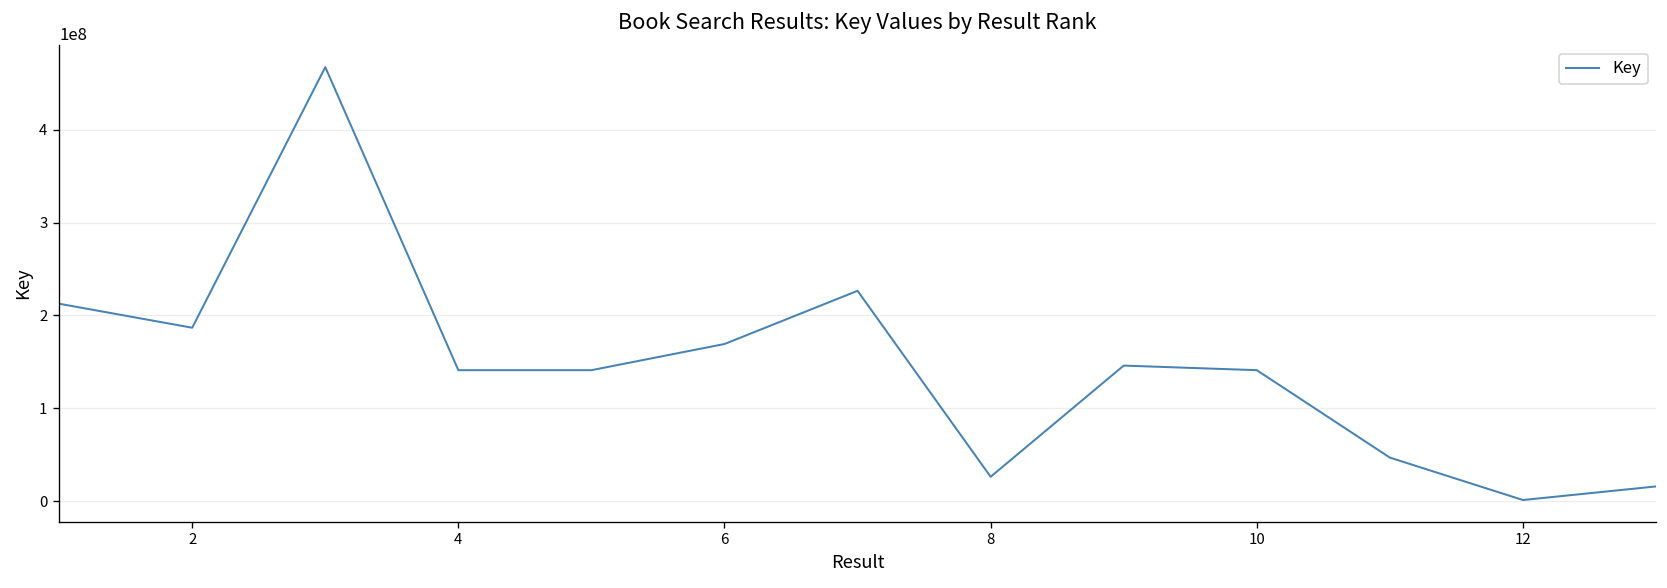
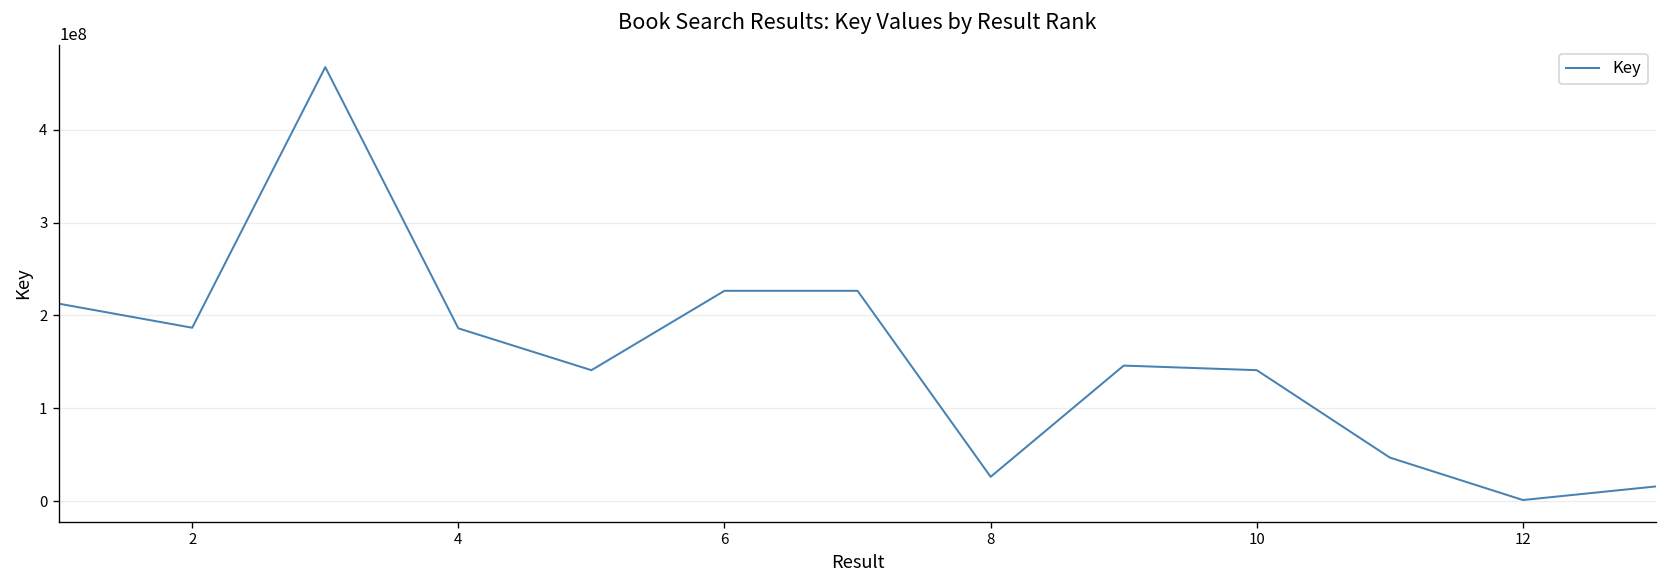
4: 140000000 -> 190000000
6: 170000000 -> 230000000
